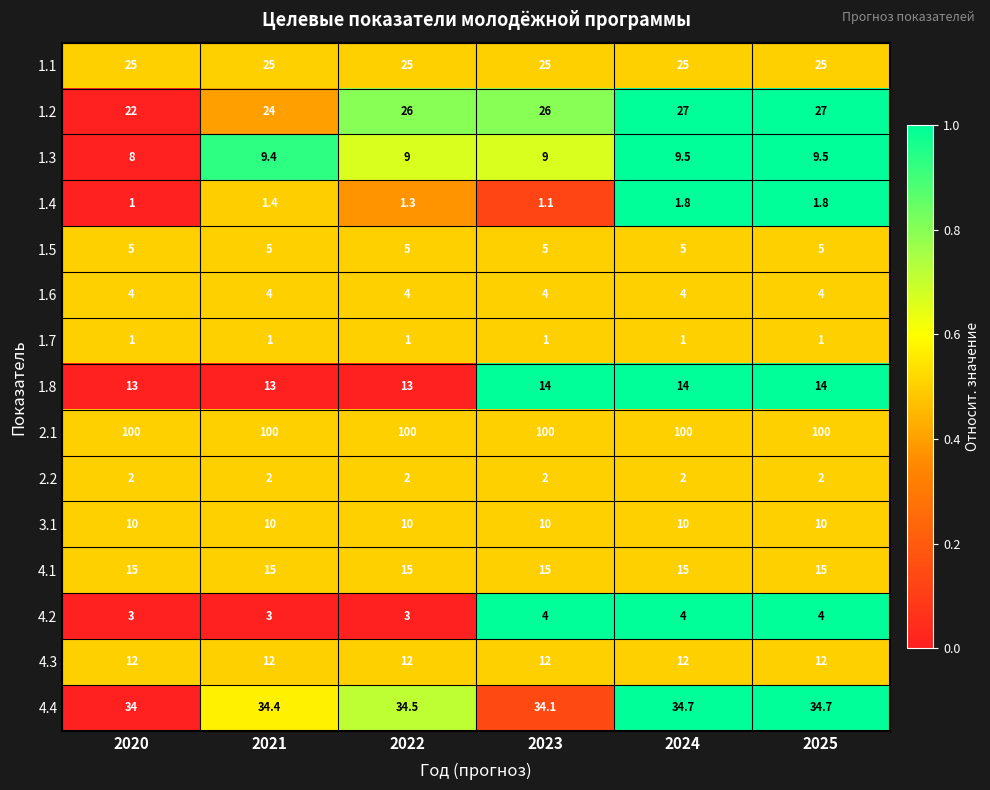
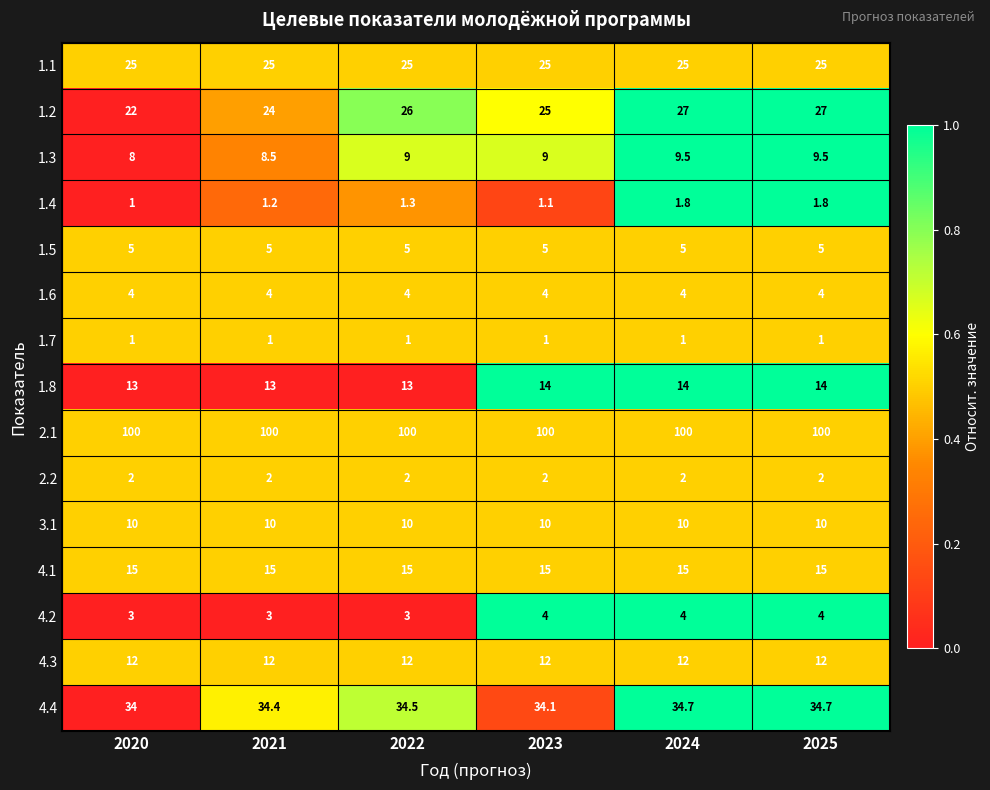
1.2, 2023: 26 -> 25
1.3, 2021: 9.4 -> 8.5
1.4, 2021: 1.4 -> 1.2
